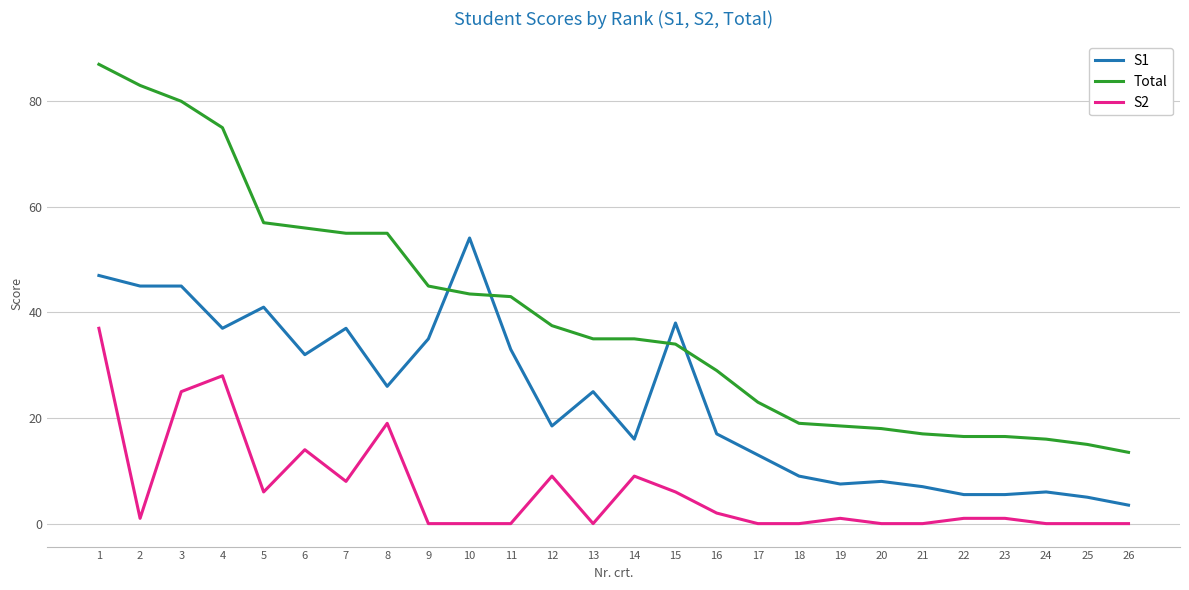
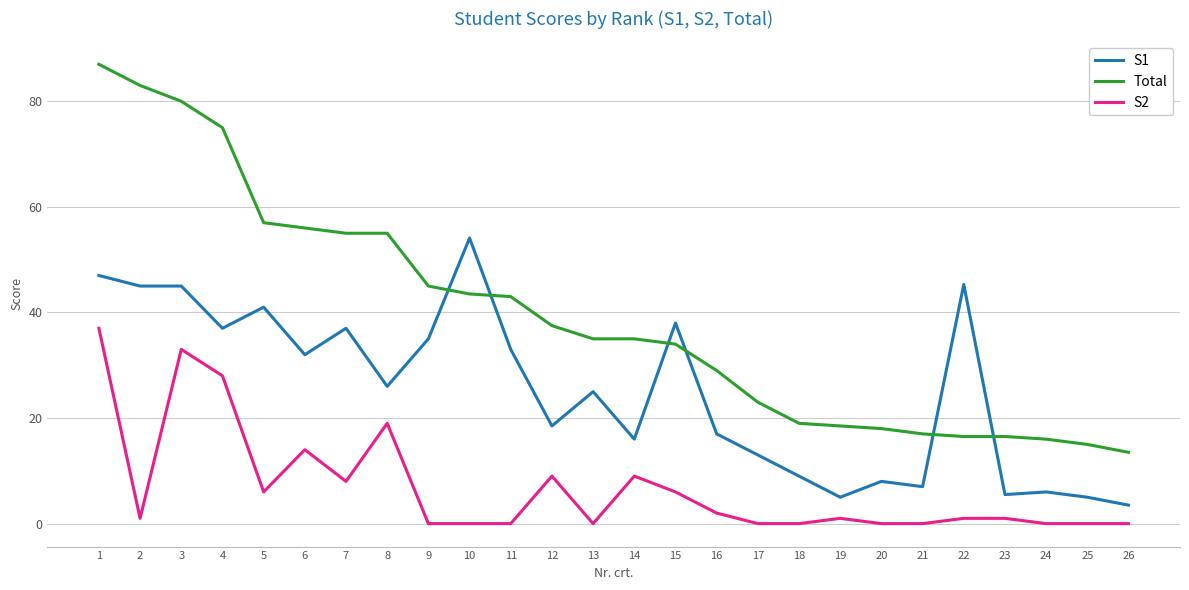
S2, 3: 25 -> 33
S1, 19: 8 -> 5
S1, 22: 6 -> 45
